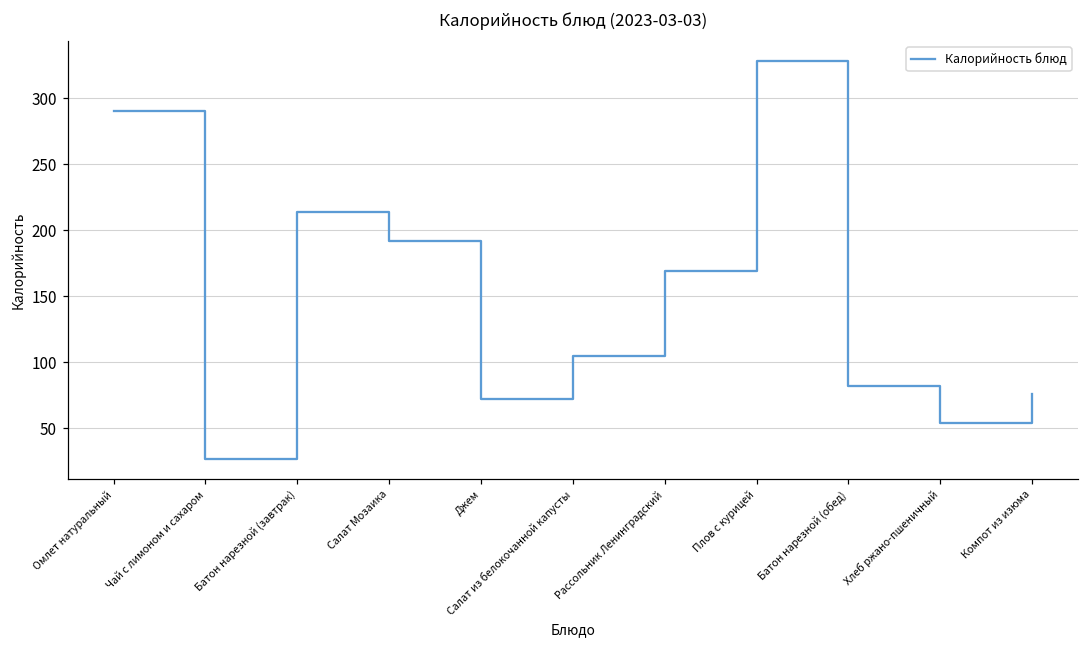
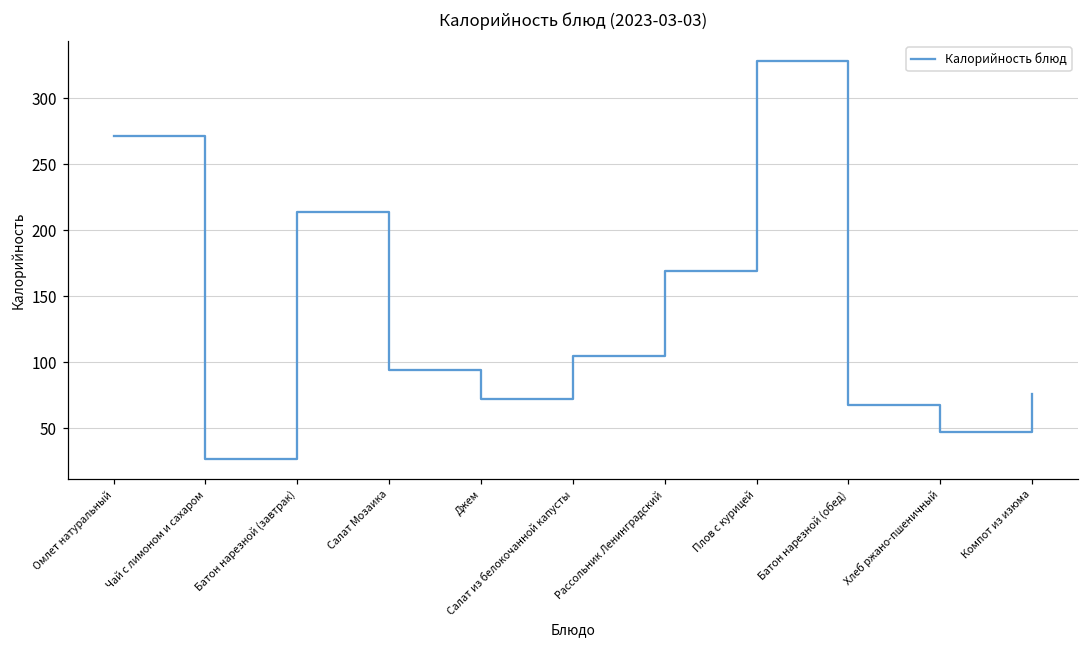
Омлет натуральный: 290 -> 271
Салат Мозаика: 192 -> 94
Батон нарезной (обед): 82 -> 68
Хлеб ржано-пшеничный: 54 -> 47
